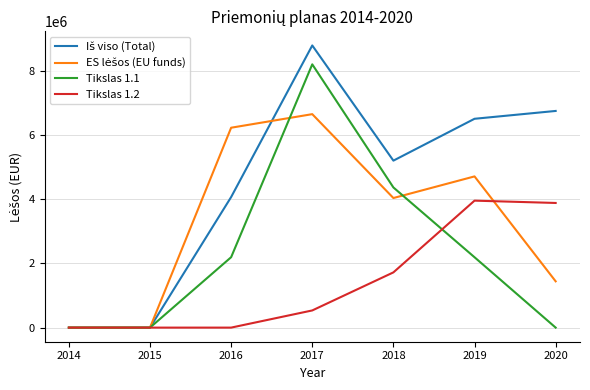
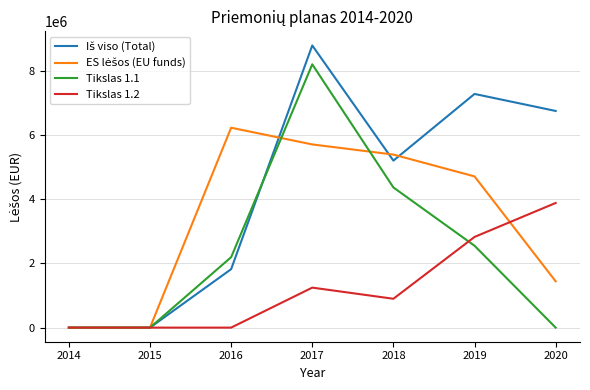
Iš viso (Total), 2016: 4100000 -> 1800000
ES lėšos (EU funds), 2017: 6600000 -> 5700000
Tikslas 1.2, 2017: 500000 -> 1200000
ES lėšos (EU funds), 2018: 4000000 -> 5400000
Tikslas 1.2, 2018: 1700000 -> 900000
Iš viso (Total), 2019: 6500000 -> 7300000
Tikslas 1.1, 2019: 2200000 -> 2500000
Tikslas 1.2, 2019: 4000000 -> 2800000
